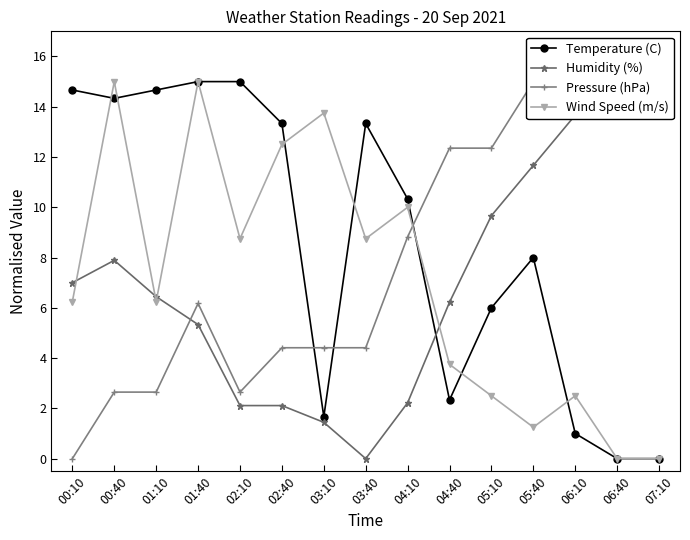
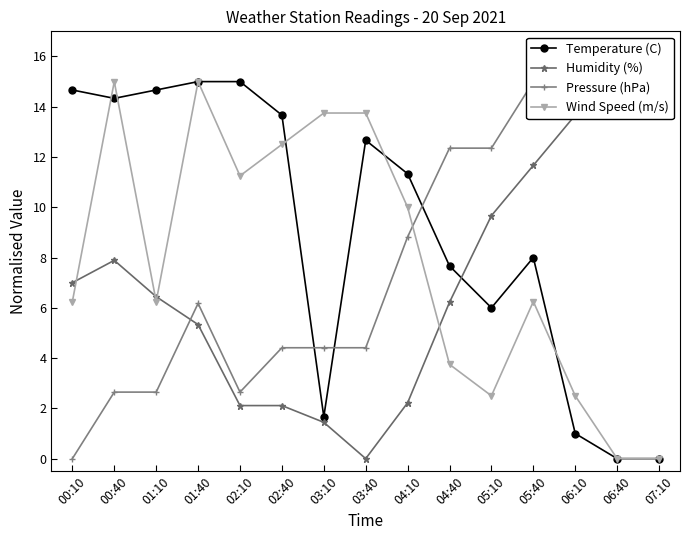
Wind Speed (m/s), 02:10: 8.7 -> 11.2
Temperature (C), 02:40: 13.3 -> 13.7
Temperature (C), 03:40: 13.3 -> 12.7
Wind Speed (m/s), 03:40: 8.7 -> 13.8
Temperature (C), 04:10: 10.3 -> 11.3
Temperature (C), 04:40: 2.3 -> 7.7
Wind Speed (m/s), 05:40: 1.2 -> 6.3
